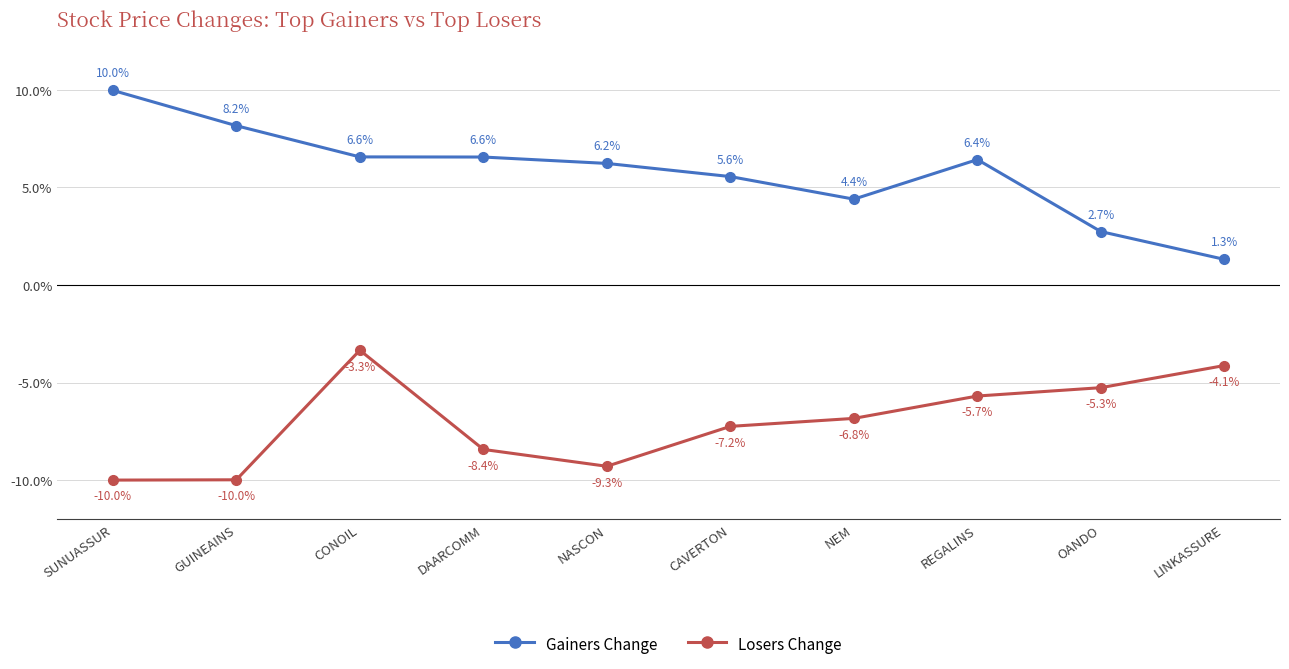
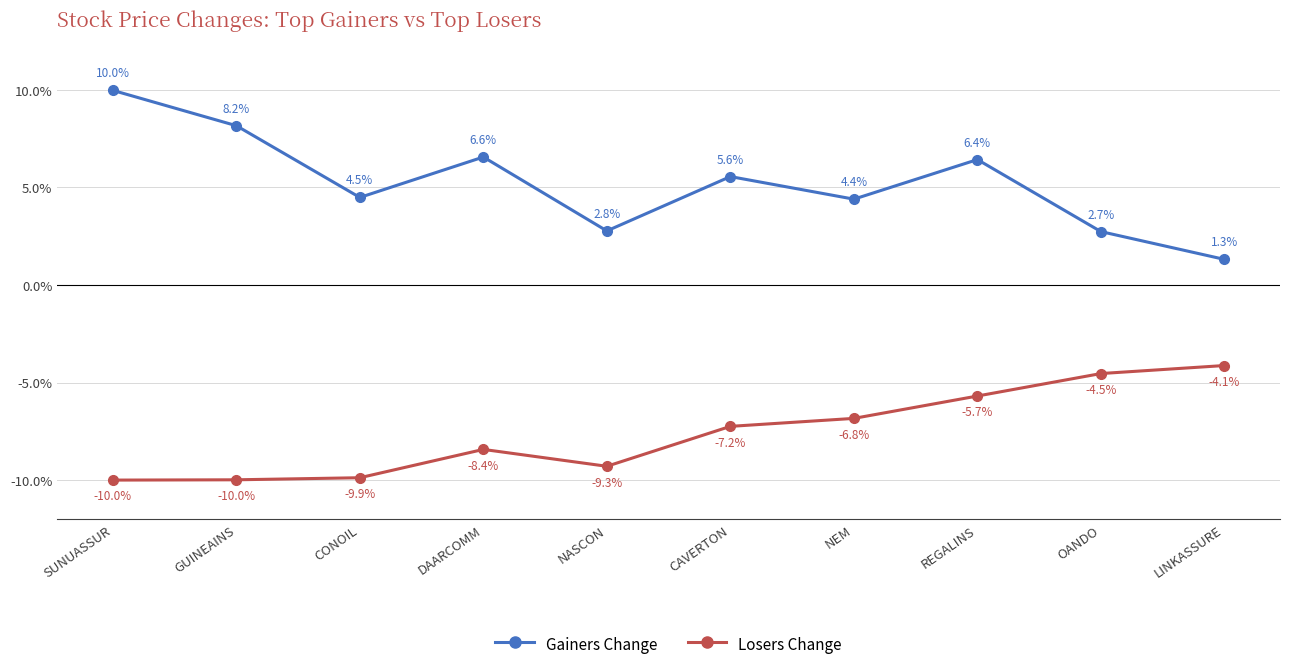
Gainers Change, CONOIL: 6.6% -> 4.5%
Losers Change, CONOIL: -3.3% -> -9.9%
Gainers Change, NASCON: 6.2% -> 2.8%
Losers Change, OANDO: -5.3% -> -4.5%
